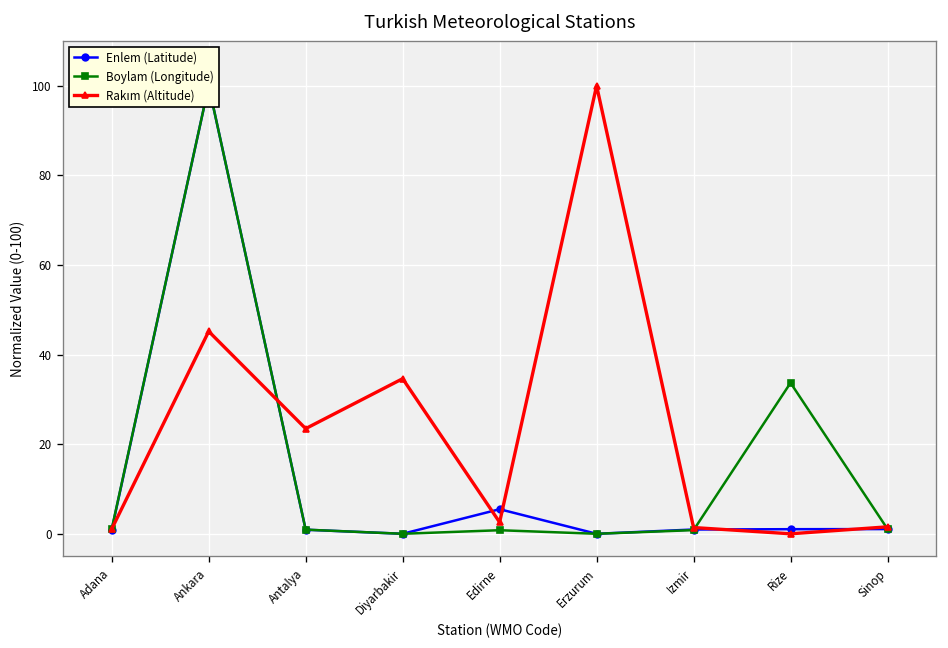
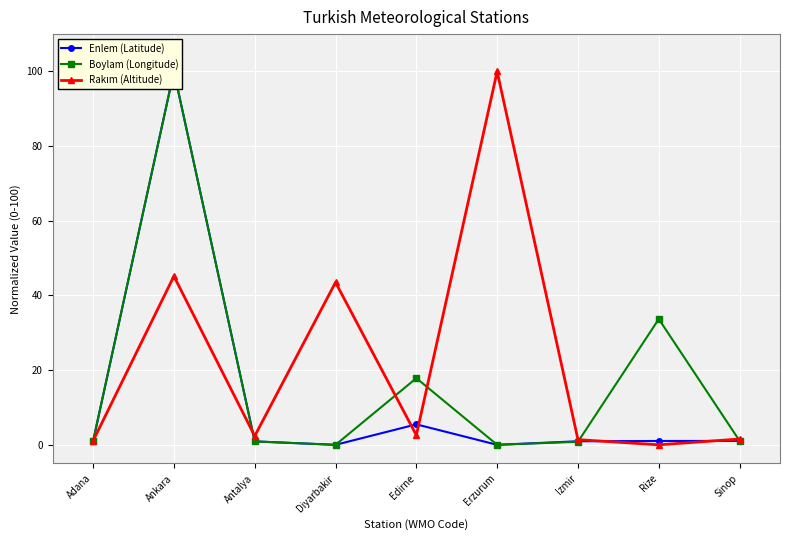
Rakım (Altitude), Antalya: 23 -> 2
Rakım (Altitude), Diyarbakir: 35 -> 44
Boylam (Longitude), Edirne: 1 -> 18
